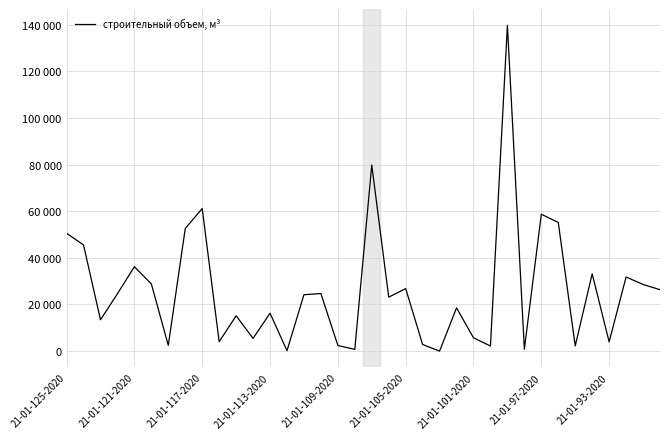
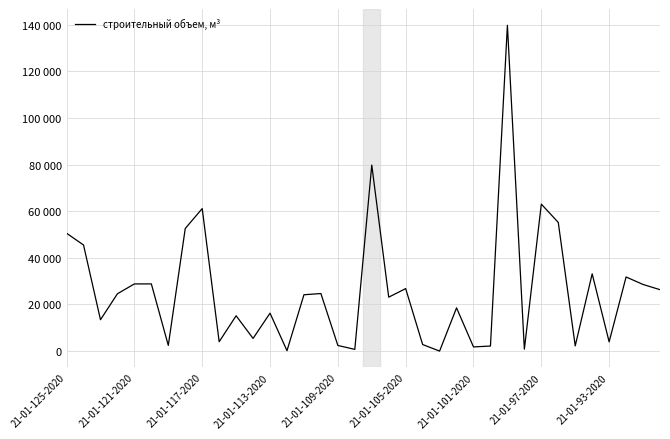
21-01-121-2020: 36000 -> 29000
21-01-101-2020: 6000 -> 2000
21-01-97-2020: 59000 -> 63000
